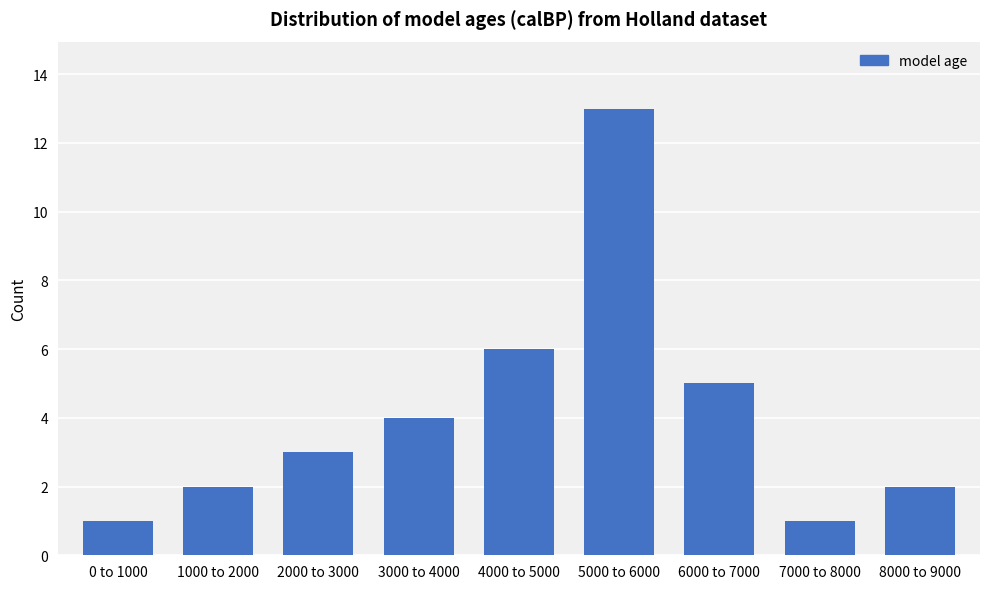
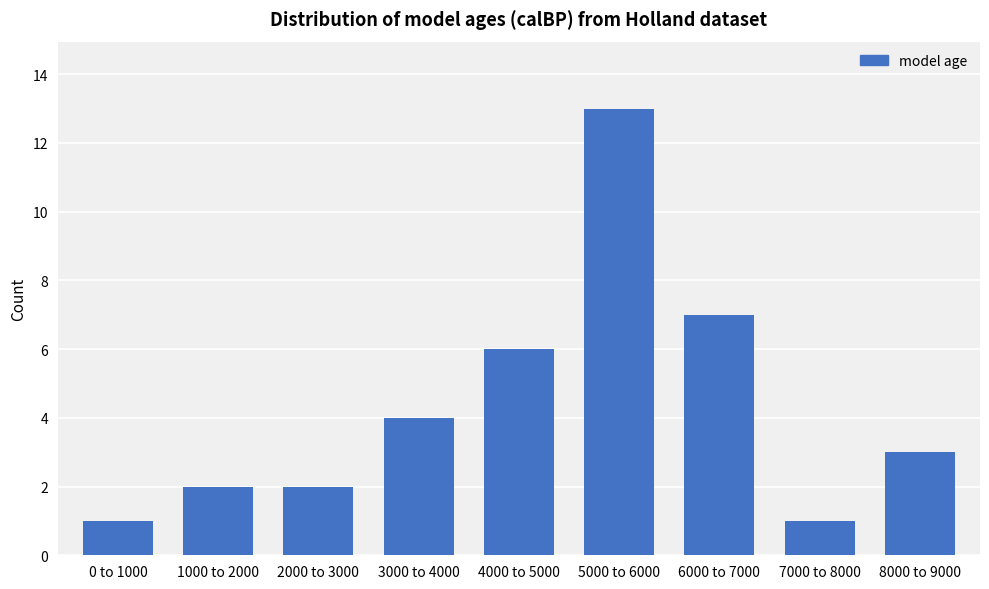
2000 to 3000: 3 -> 2
6000 to 7000: 5 -> 7
8000 to 9000: 2 -> 3
